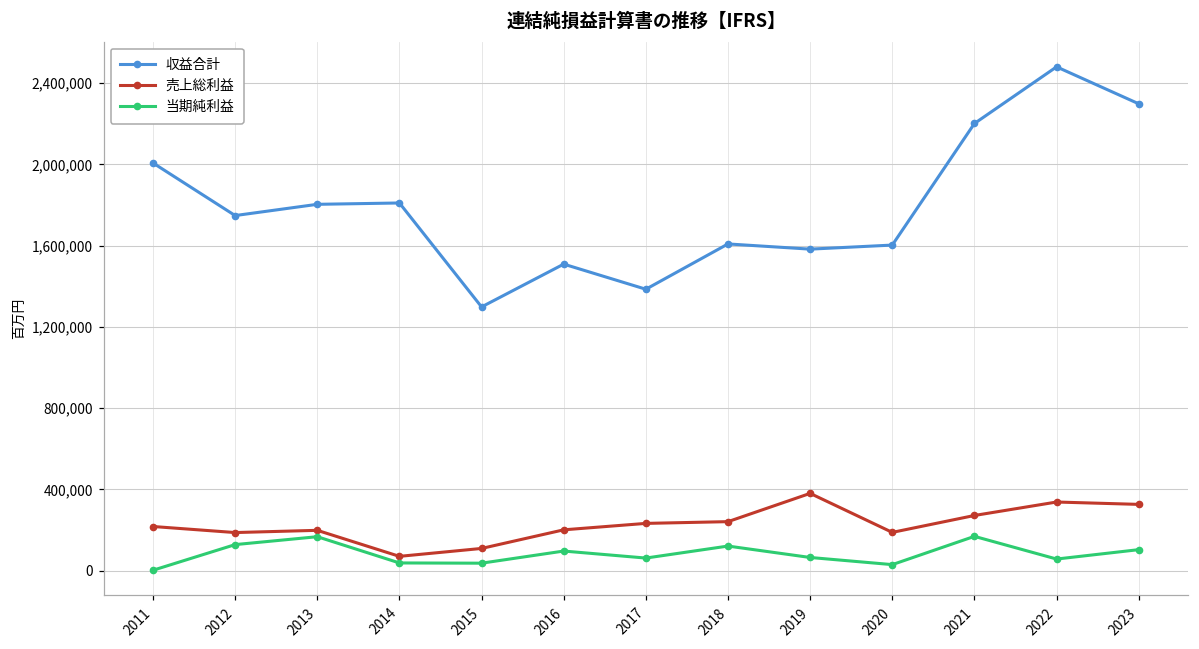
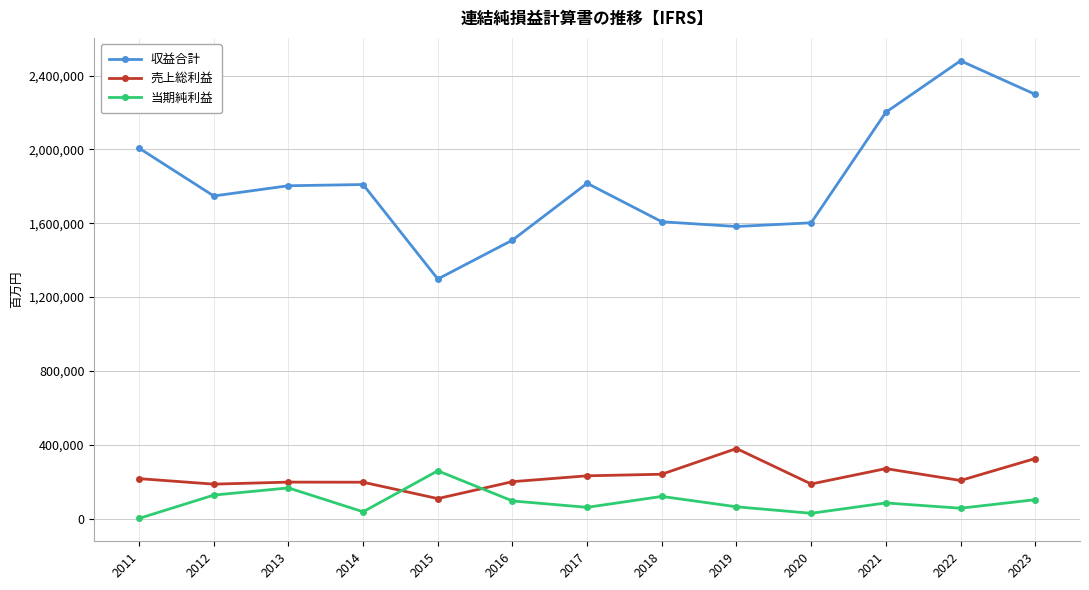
売上総利益, 2014: 70,000 -> 200,000
当期純利益, 2015: 40,000 -> 260,000
収益合計, 2017: 1,390,000 -> 1,820,000
当期純利益, 2021: 170,000 -> 90,000
売上総利益, 2022: 340,000 -> 210,000
